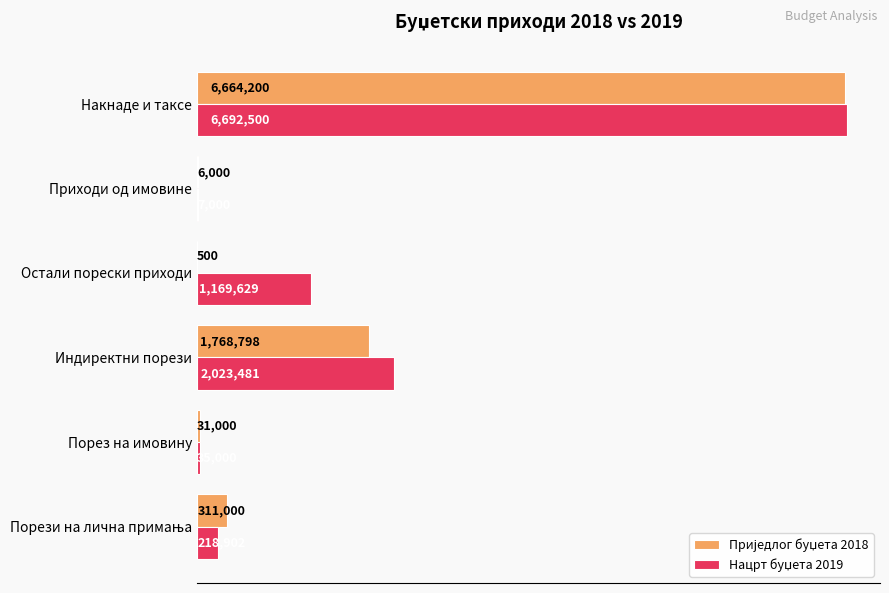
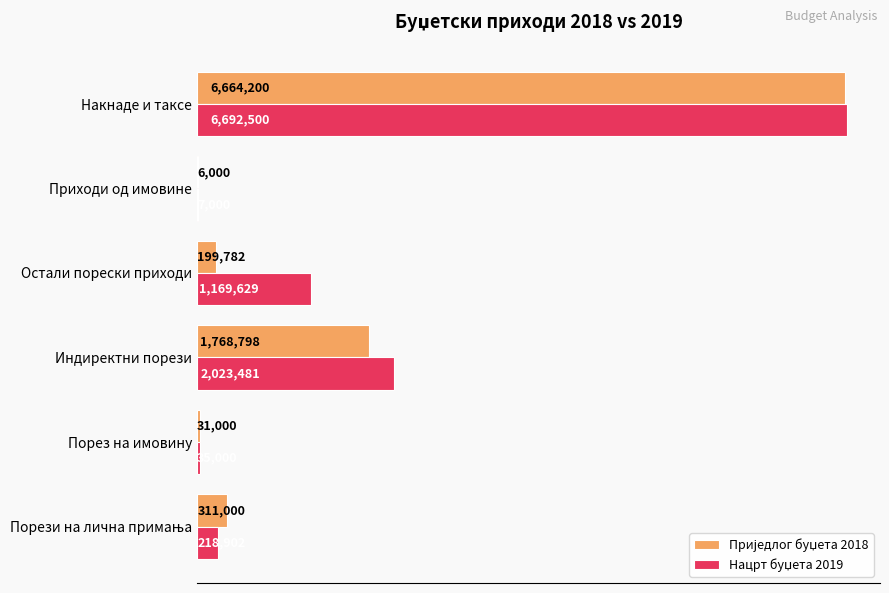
Приједлог буџета 2018, Остали порески приходи: 500 -> 199,782
